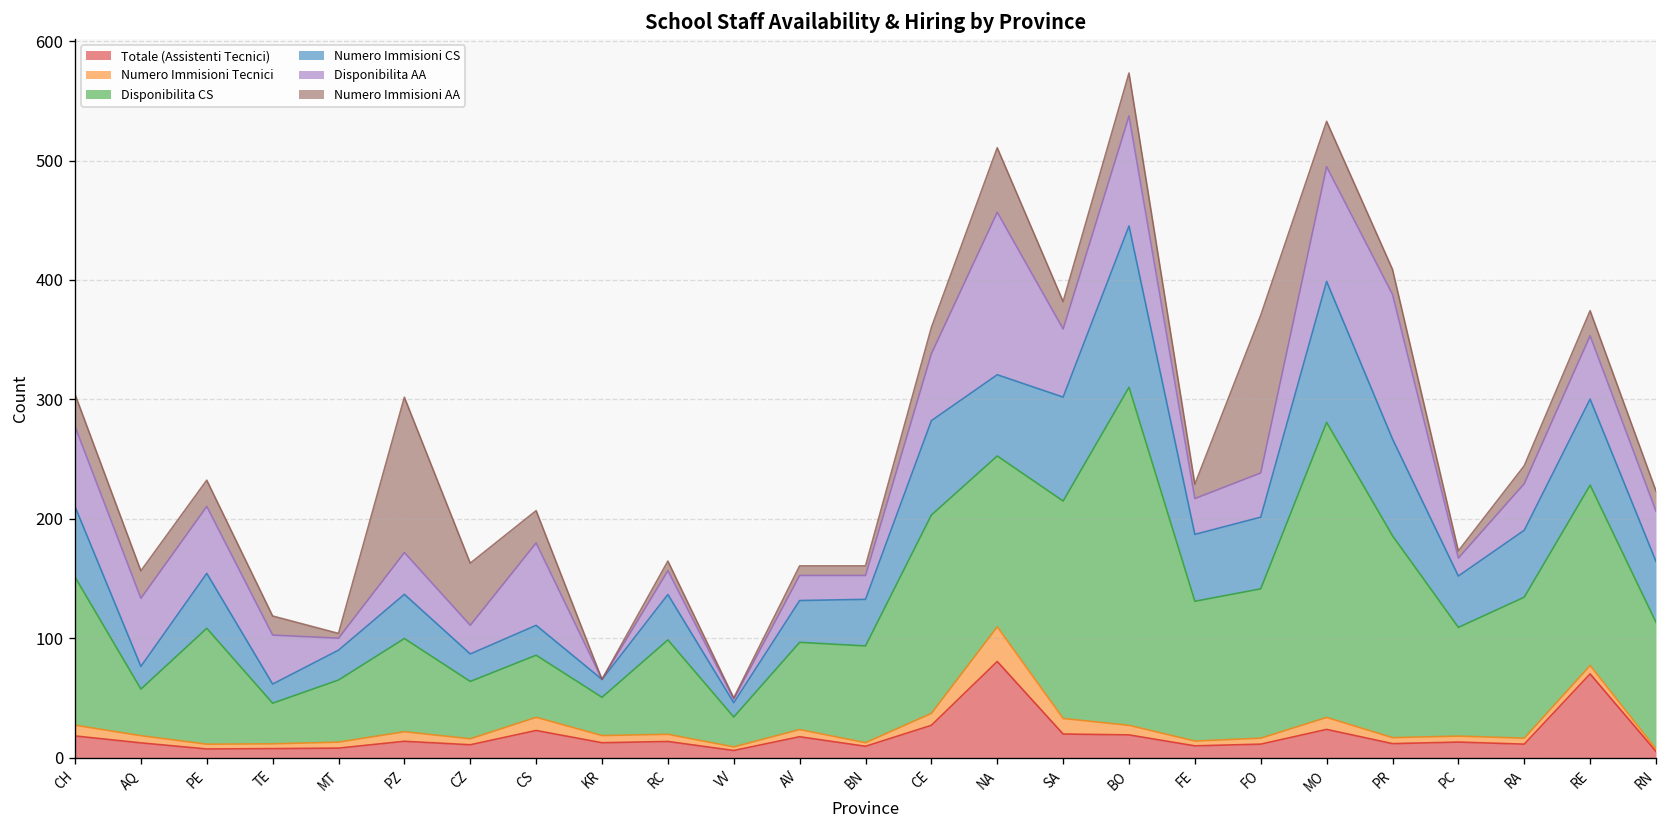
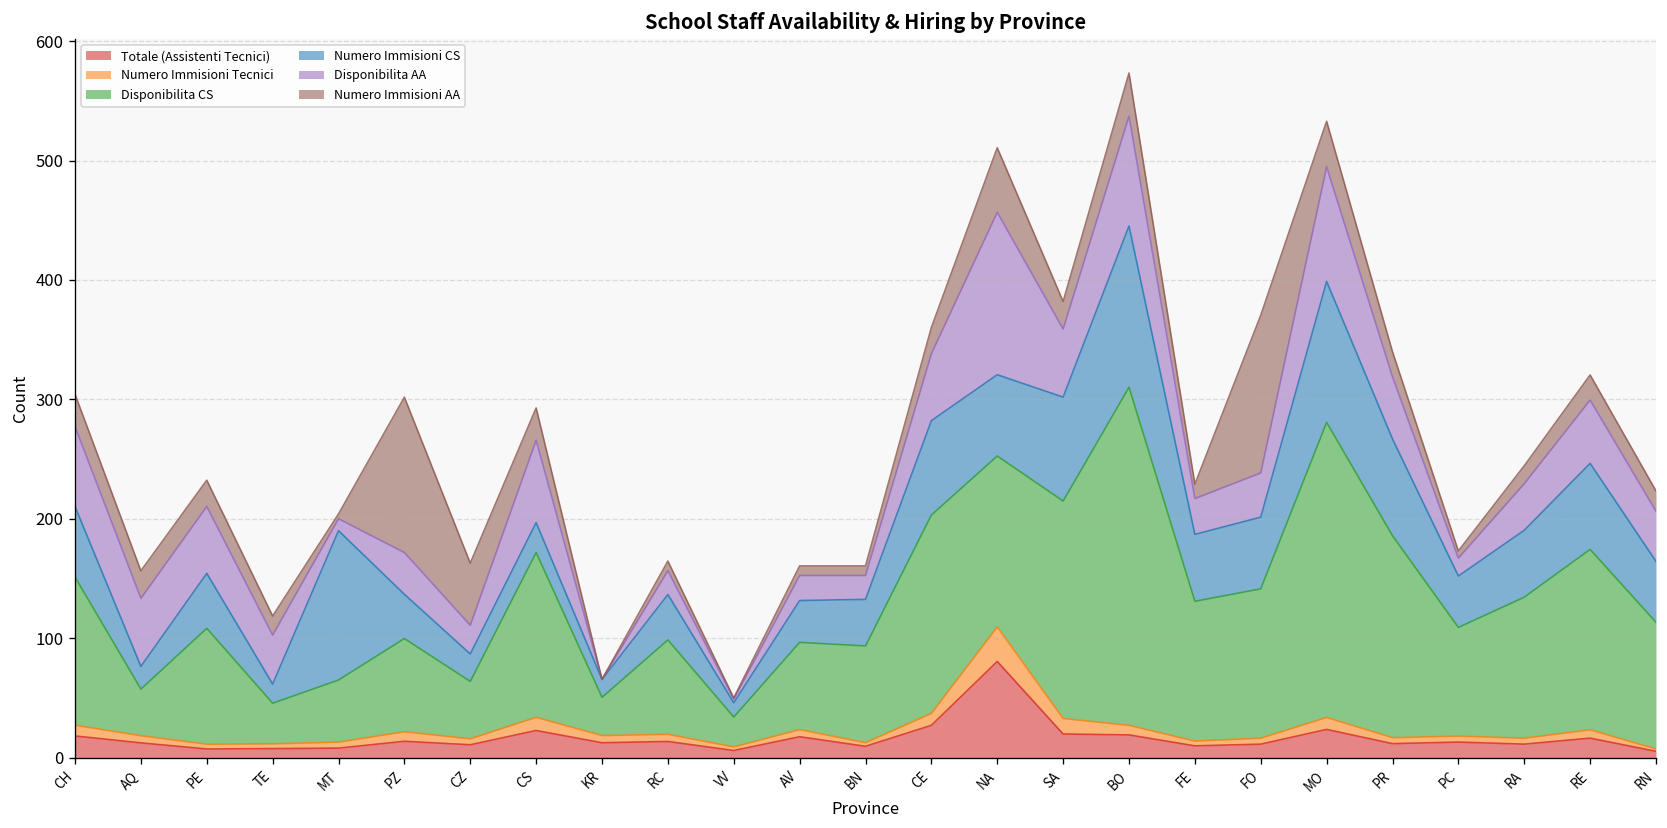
Numero Immisioni CS, MT: 30 -> 120
Disponibilita CS, CS: 50 -> 140
Disponibilita AA, PR: 120 -> 50
Totale (Assistenti Tecnici), RE: 70 -> 20
